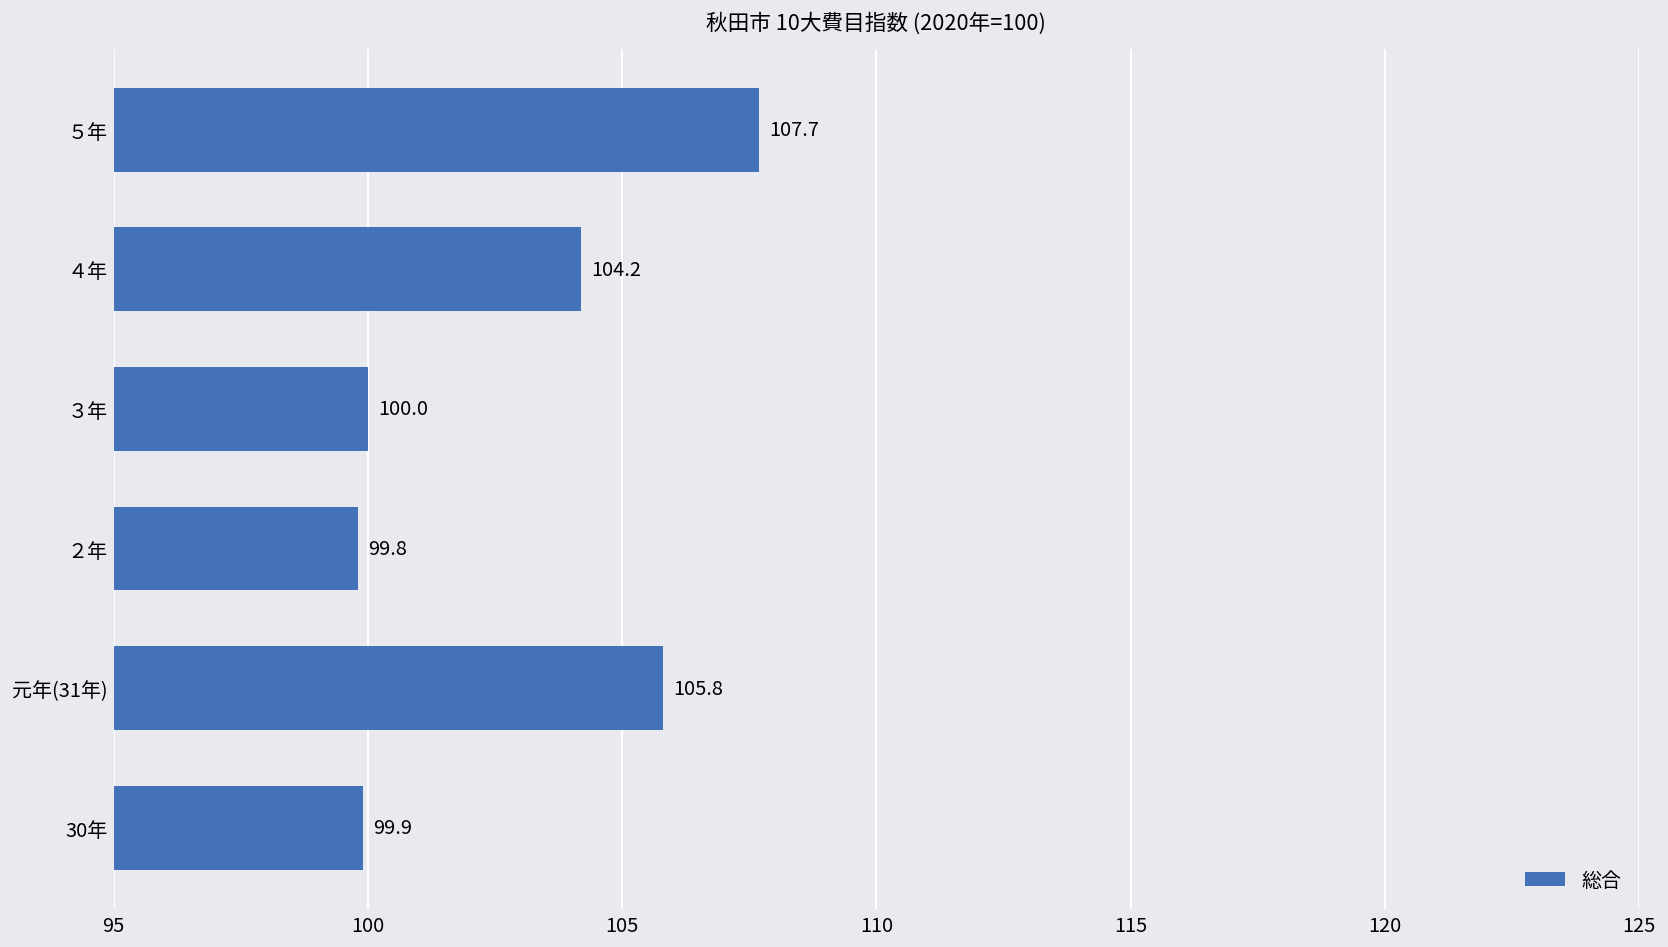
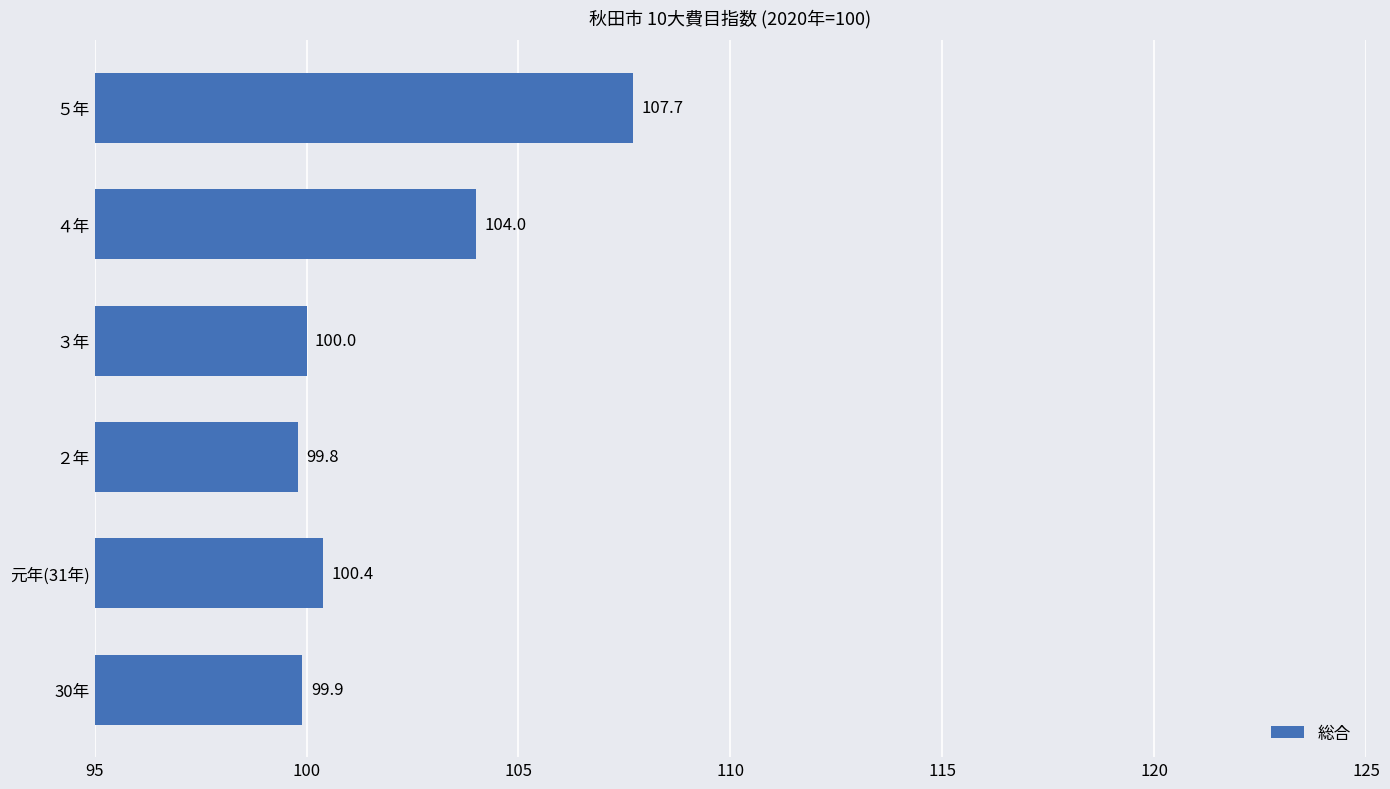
４年: 104.2 -> 104.0
元年(31年): 105.8 -> 100.4
